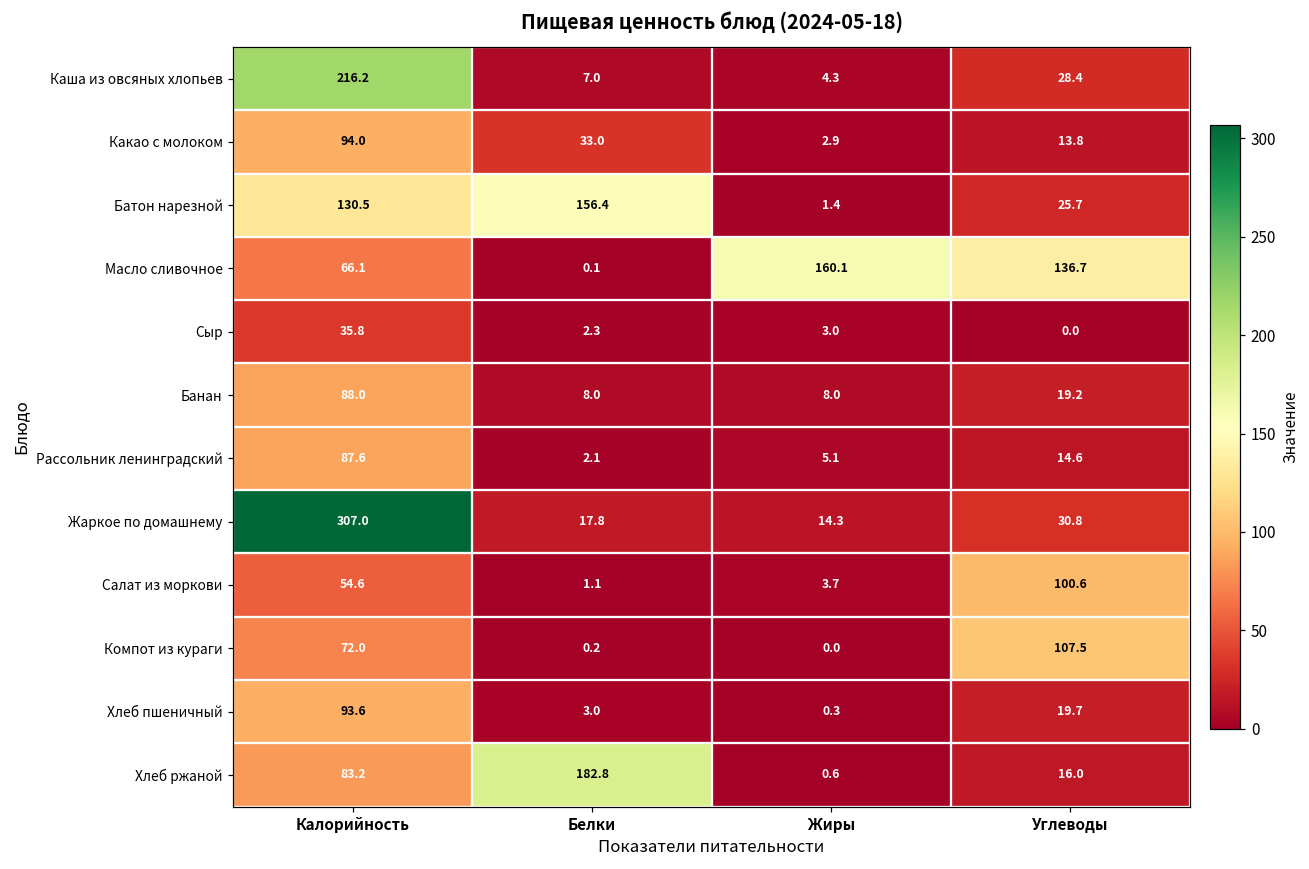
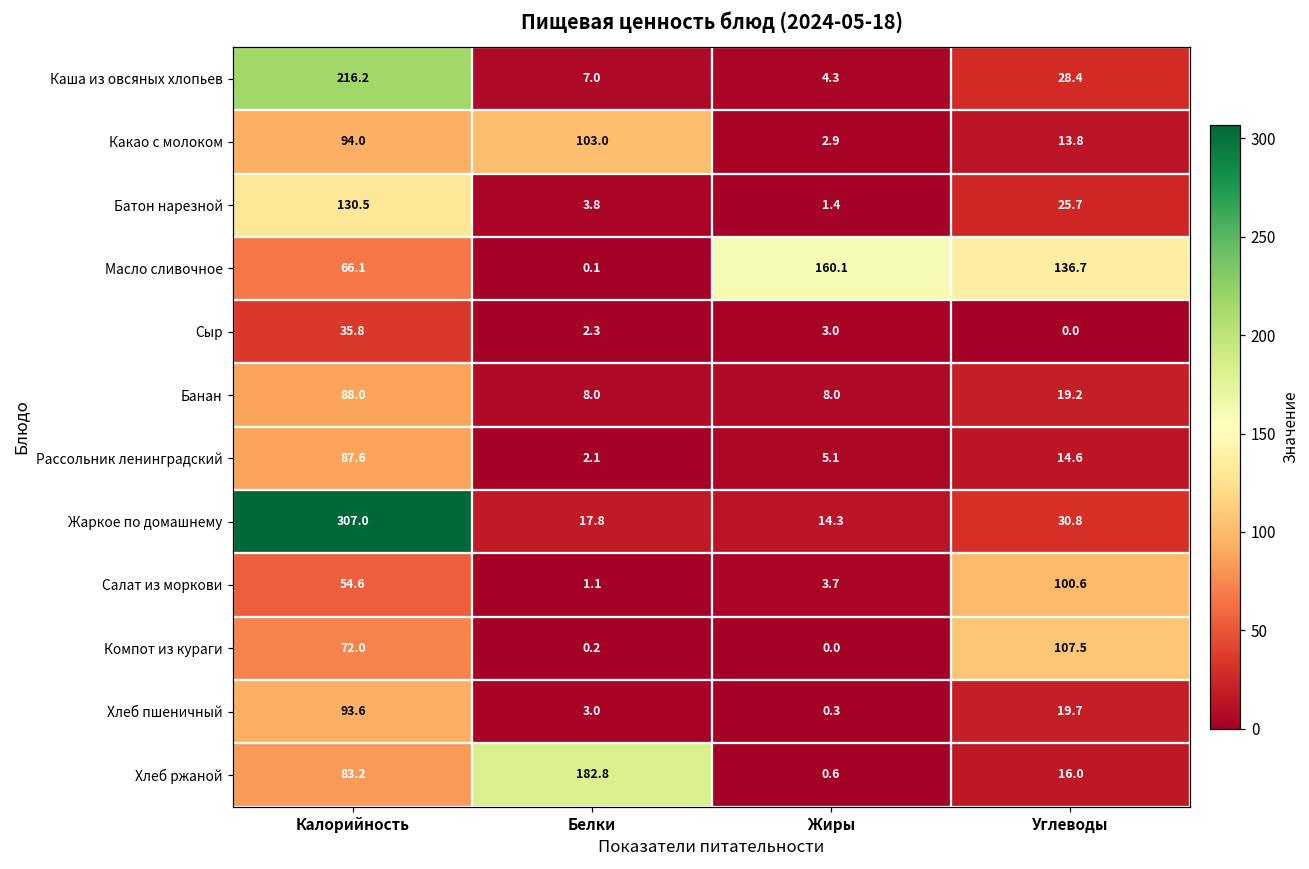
Какао с молоком, Белки: 33.0 -> 103.0
Батон нарезной, Белки: 156.4 -> 3.8
